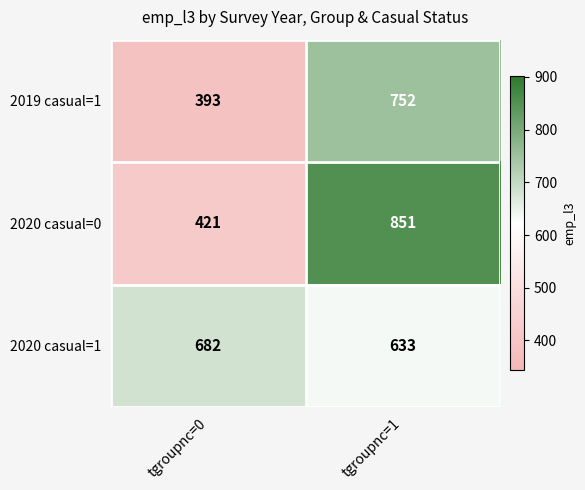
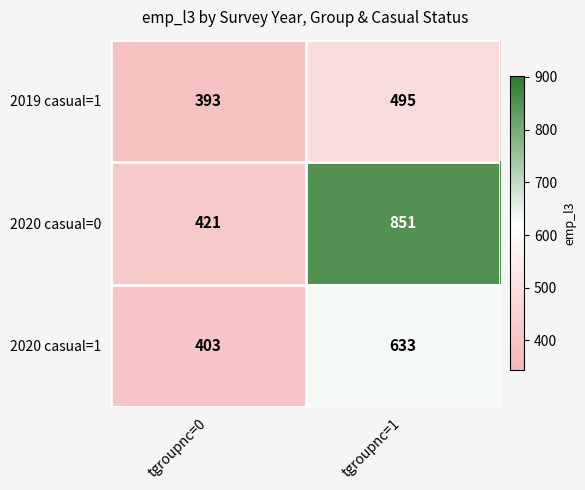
2019 casual=1, tgroupnc=1: 752 -> 495
2020 casual=1, tgroupnc=0: 682 -> 403
